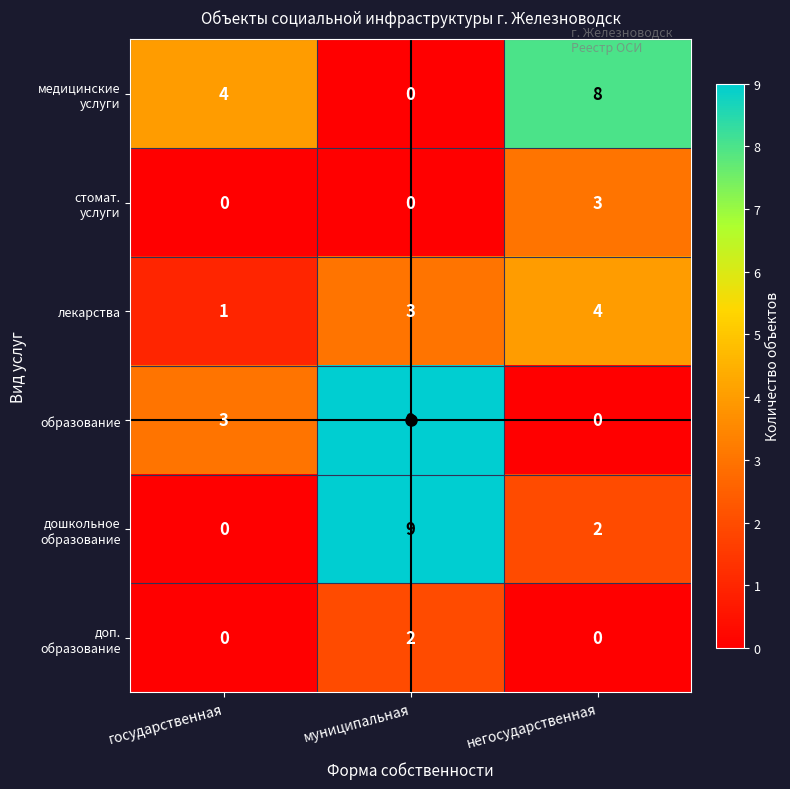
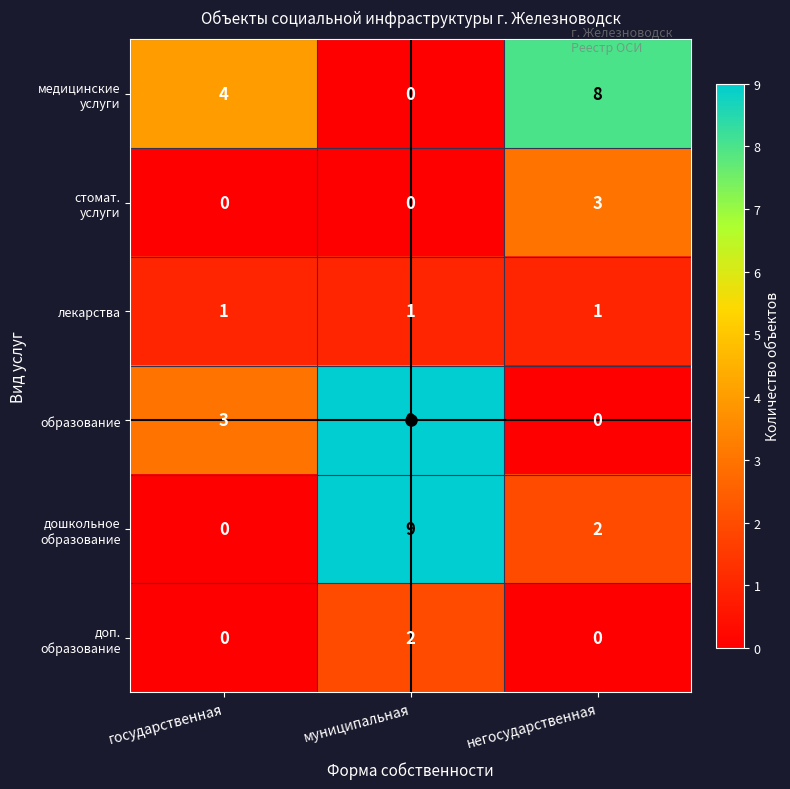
лекарства, муниципальная: 3 -> 1
лекарства, негосударственная: 4 -> 1
